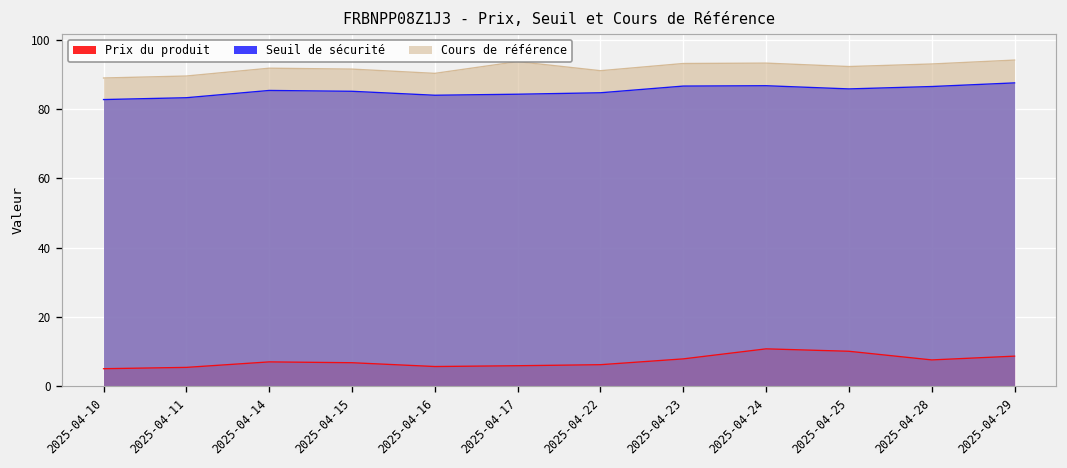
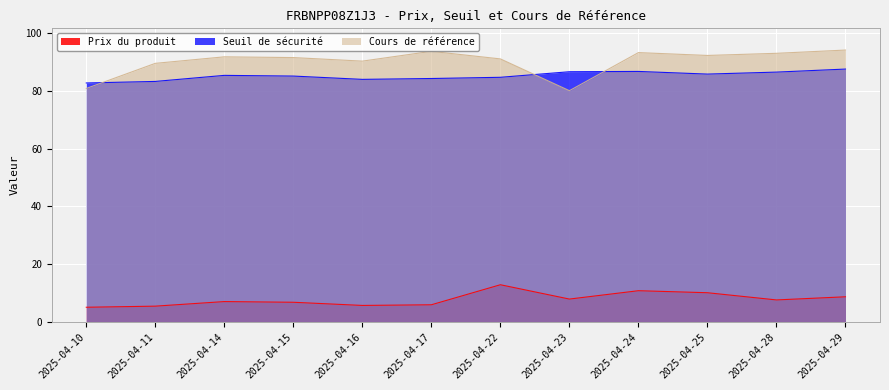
Cours de référence, 2025-04-10: 89 -> 81
Prix du produit, 2025-04-22: 6 -> 13
Cours de référence, 2025-04-23: 93 -> 80
